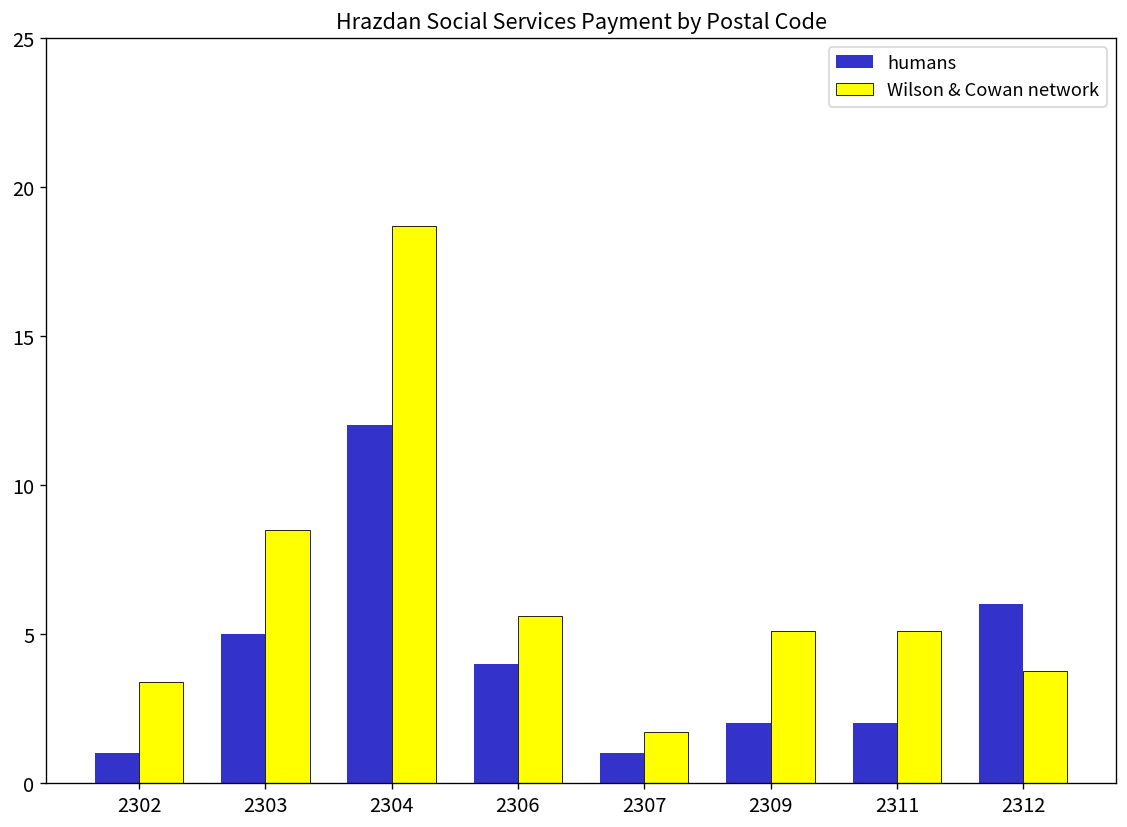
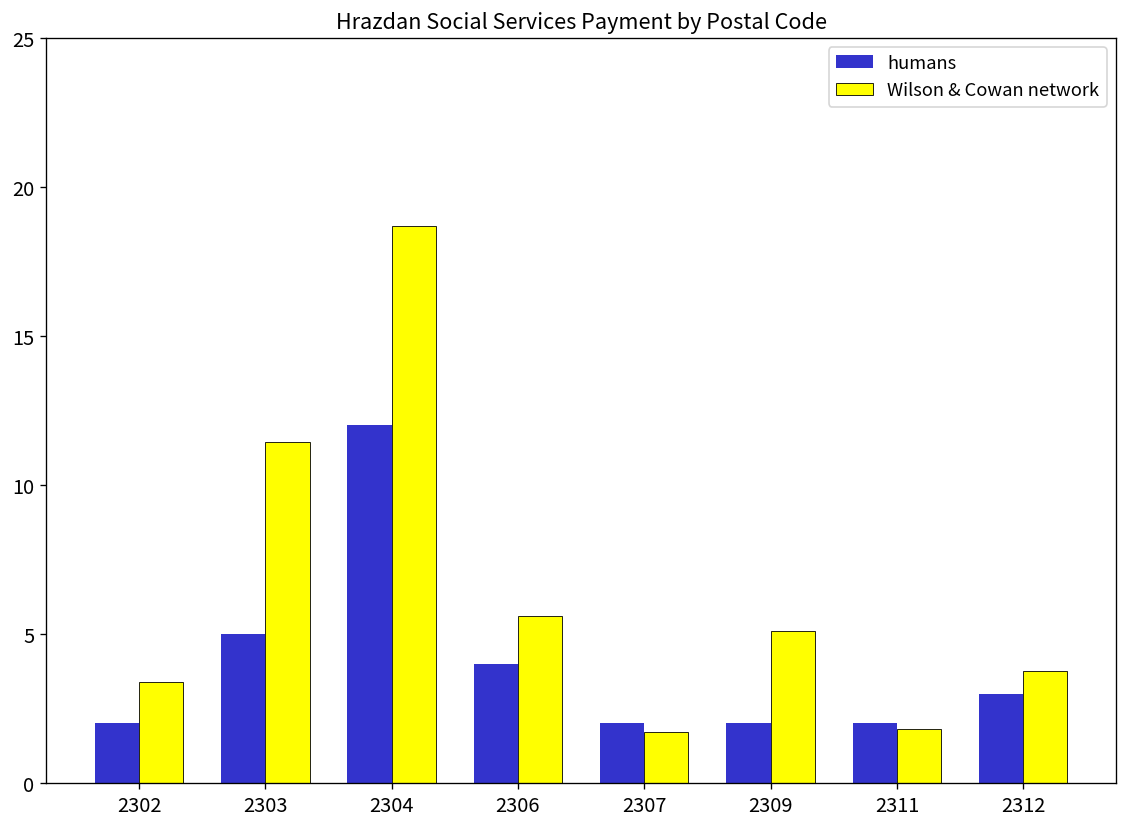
humans, 2302: 1 -> 2
Wilson & Cowan network, 2303: 8.5 -> 11.4
humans, 2307: 1 -> 2
Wilson & Cowan network, 2311: 5.1 -> 1.8
humans, 2312: 6 -> 3
